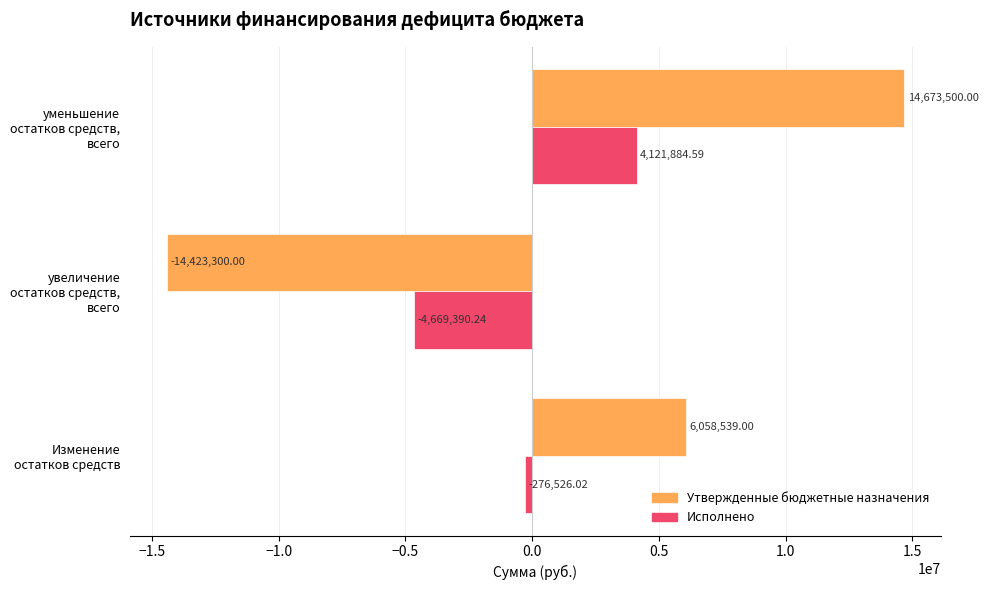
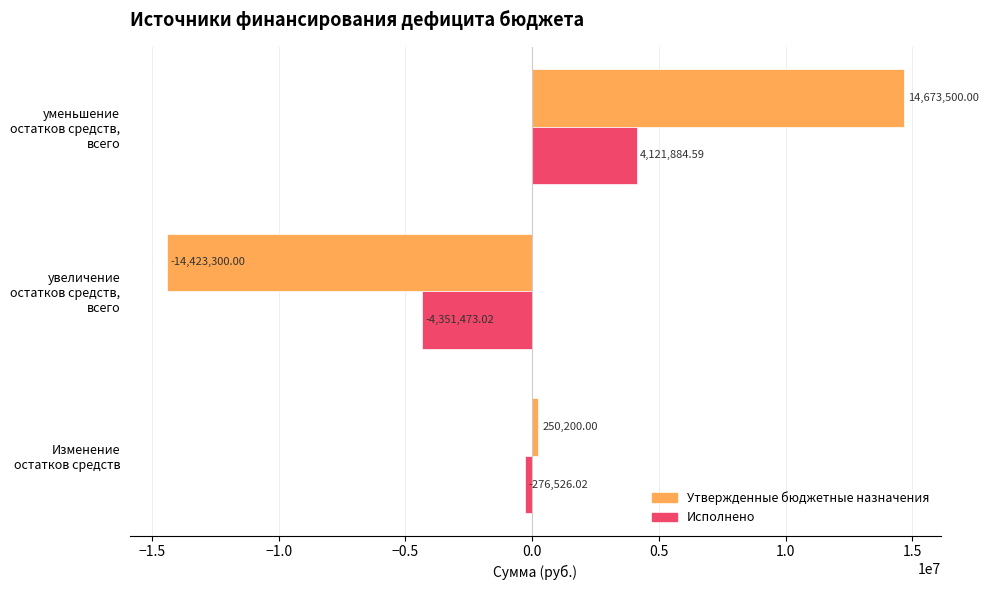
Исполнено, увеличение остатков средств, всего: -4,669,390.24 -> -4,351,473.02
Утвержденные бюджетные назначения, Изменение остатков средств: 6,058,539.00 -> 250,200.00
